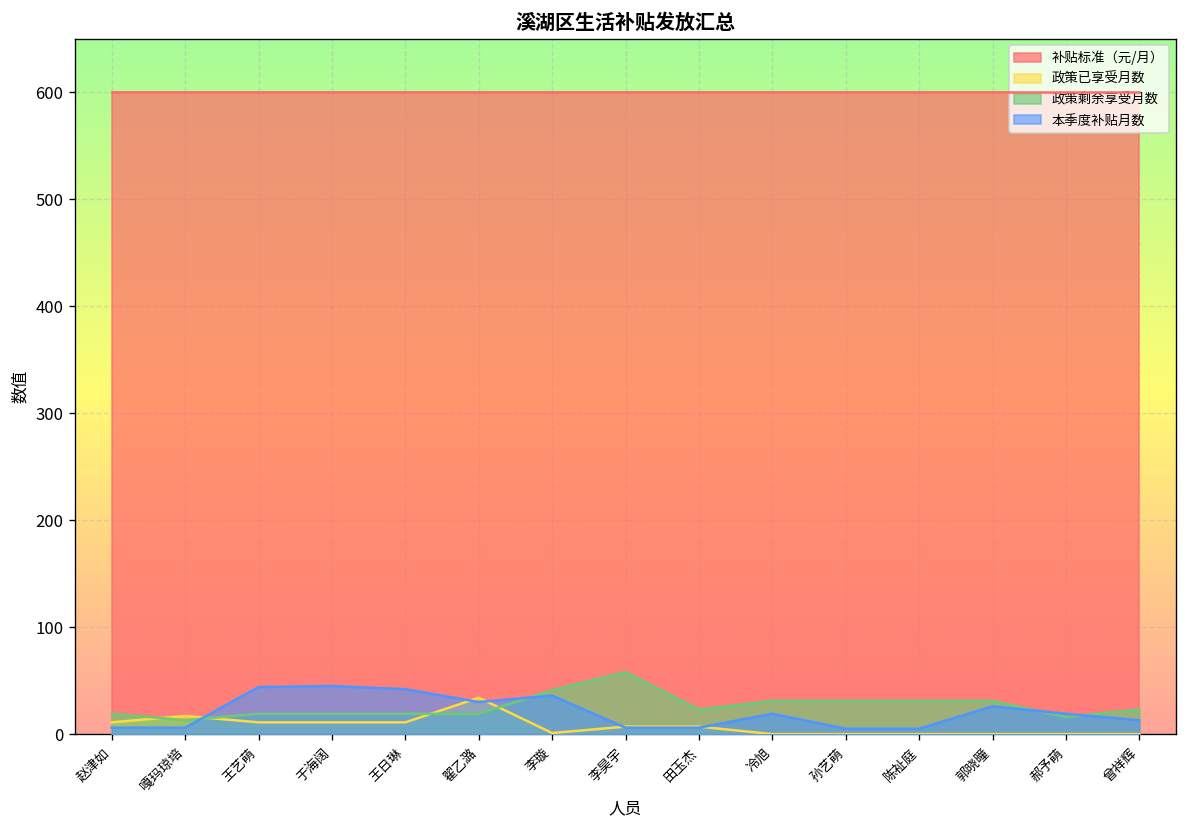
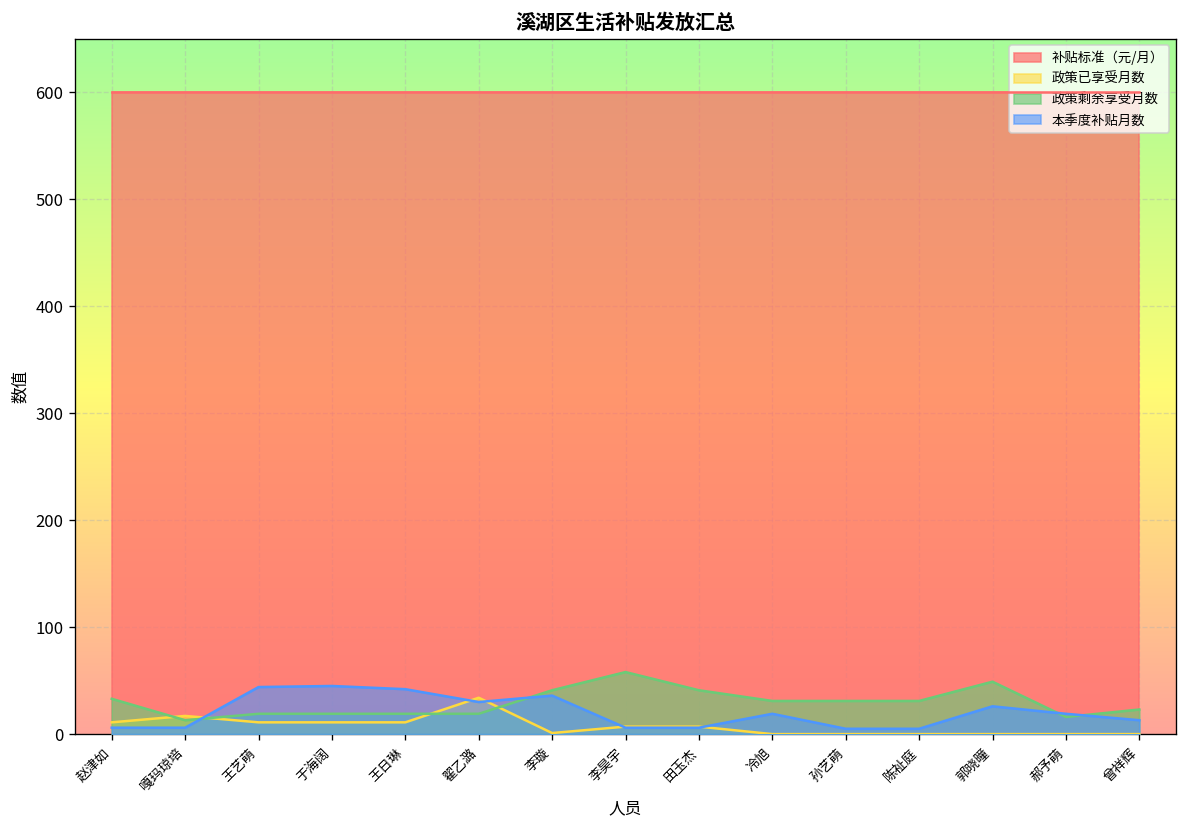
政策剩余享受月数, 赵津如: 20 -> 30
政策剩余享受月数, 田玉杰: 20 -> 40
政策剩余享受月数, 郭晓曈: 30 -> 50
